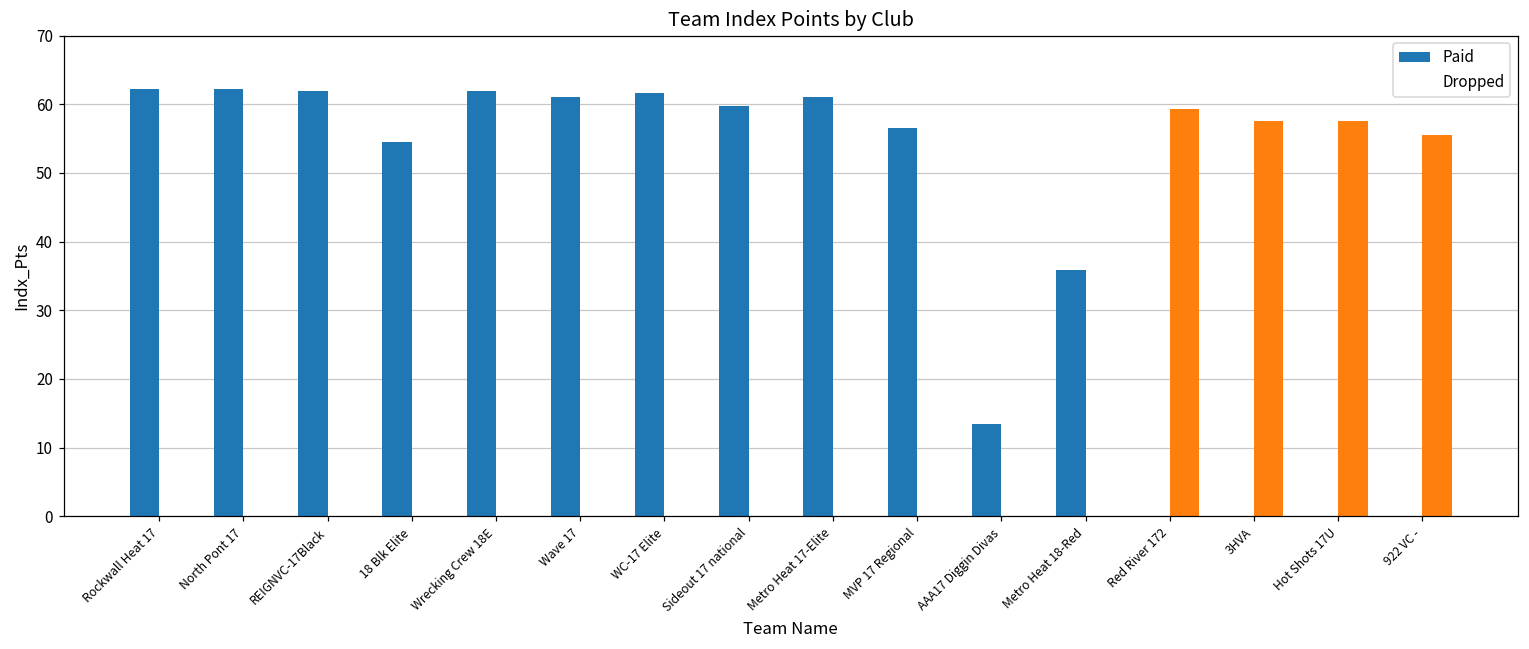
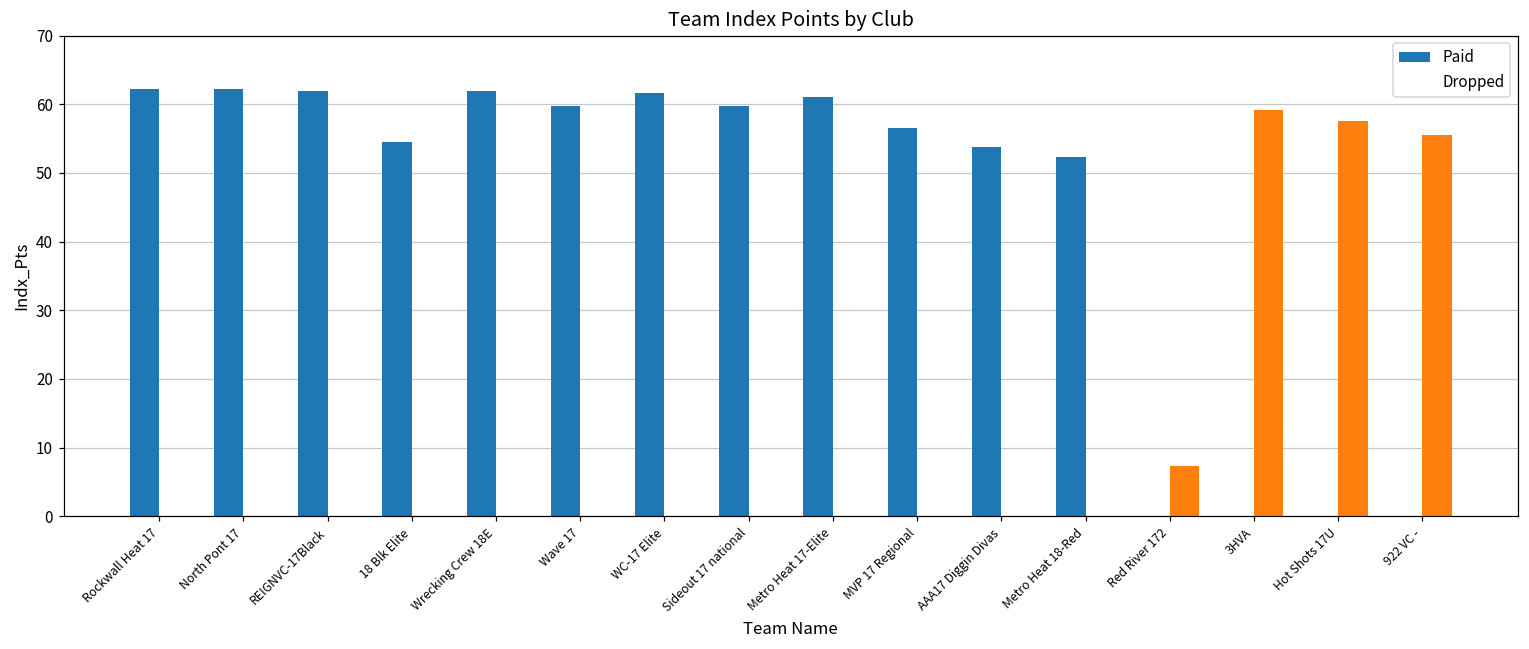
Paid, Wave 17: 61 -> 60
Paid, AAA17 Diggin Divas: 13 -> 54
Paid, Metro Heat 18-Red: 36 -> 52
Dropped, Red River 172: 59 -> 7
Dropped, 3HVA: 58 -> 59
